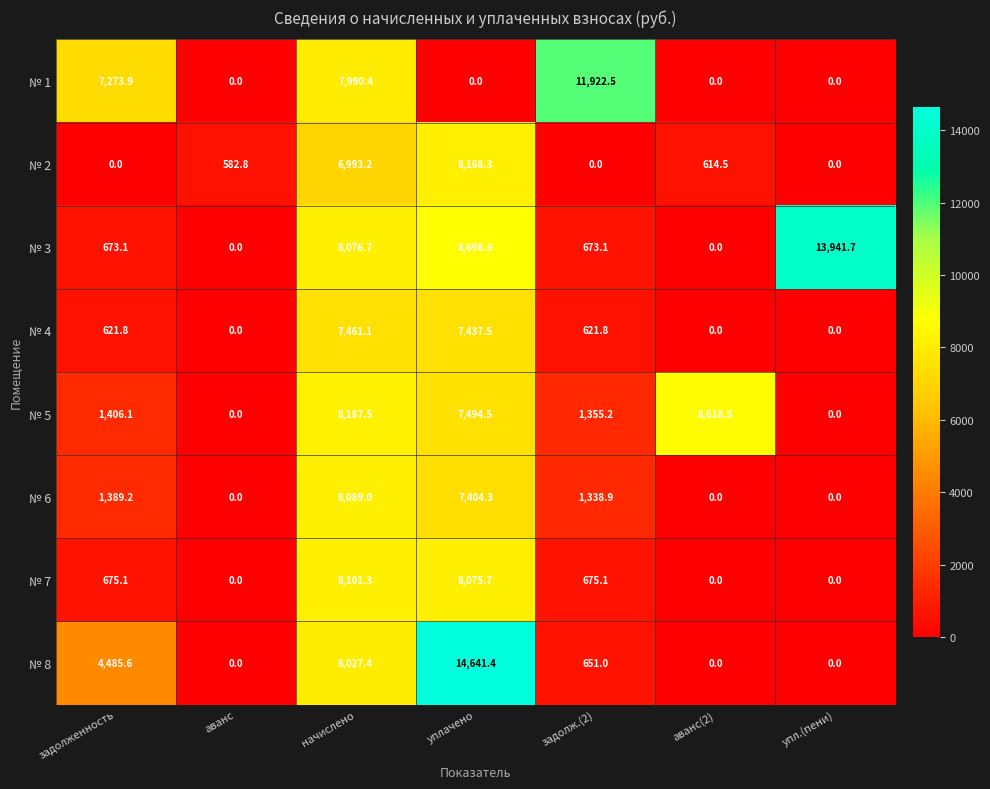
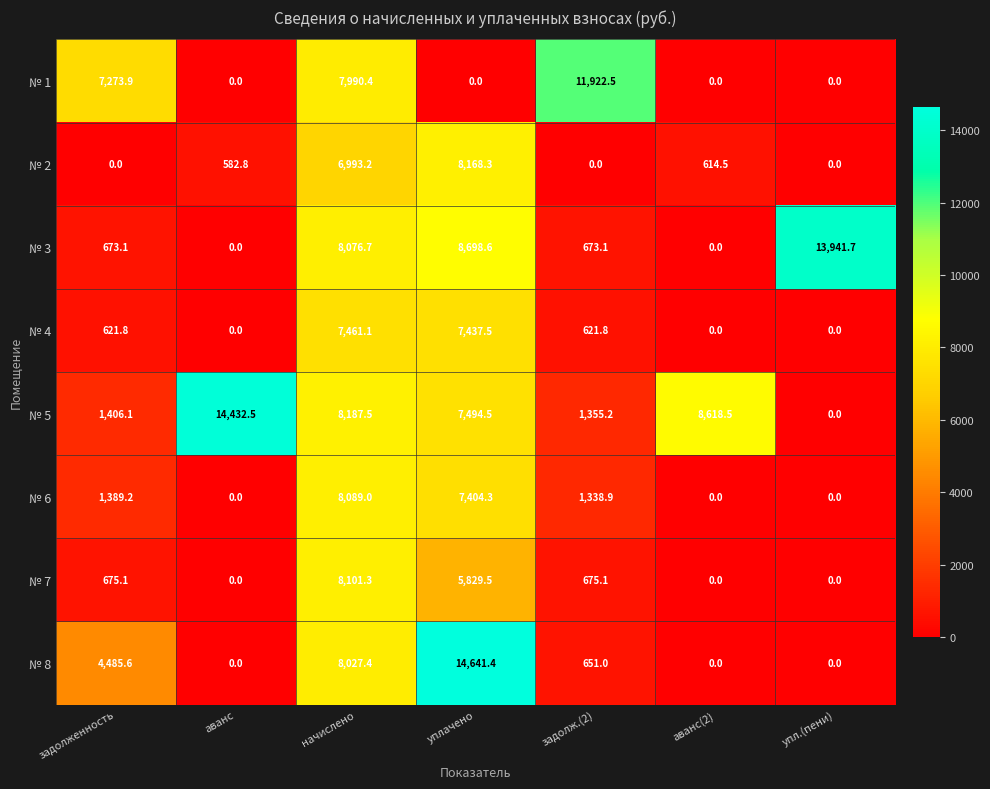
№ 5, аванс: 0.0 -> 14,432.5
№ 7, уплачено: 8,075.7 -> 5,829.5
